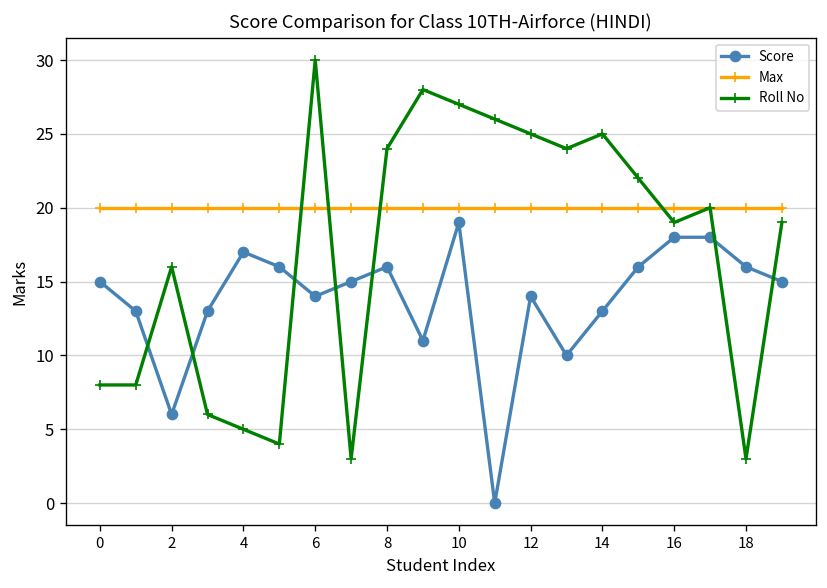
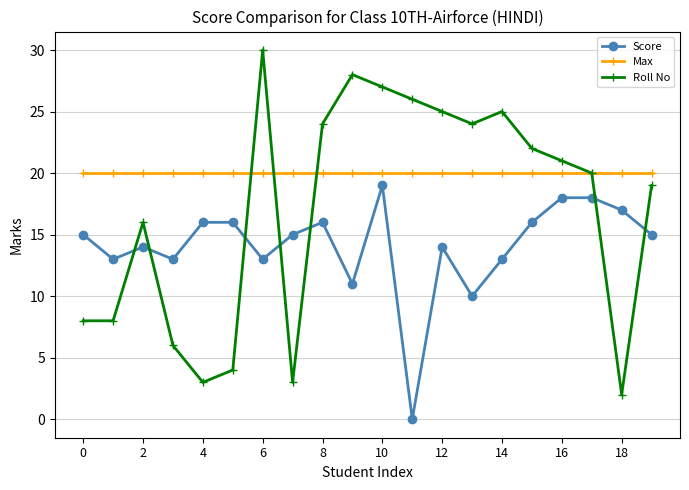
Score, 2: 6 -> 14
Score, 4: 17 -> 16
Roll No, 4: 5 -> 3
Score, 6: 14 -> 13
Roll No, 16: 19 -> 21
Score, 18: 16 -> 17
Roll No, 18: 3 -> 2
